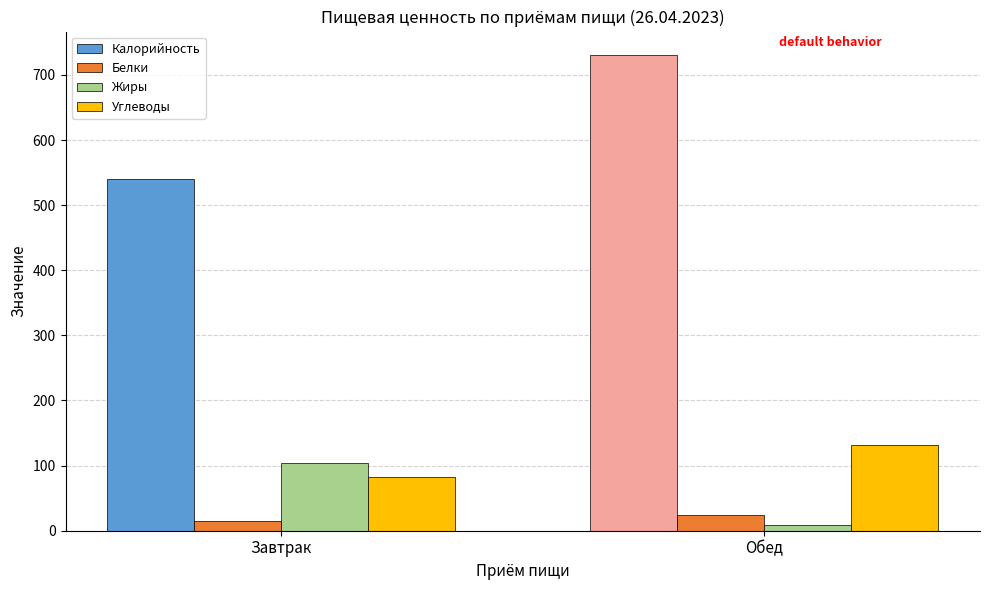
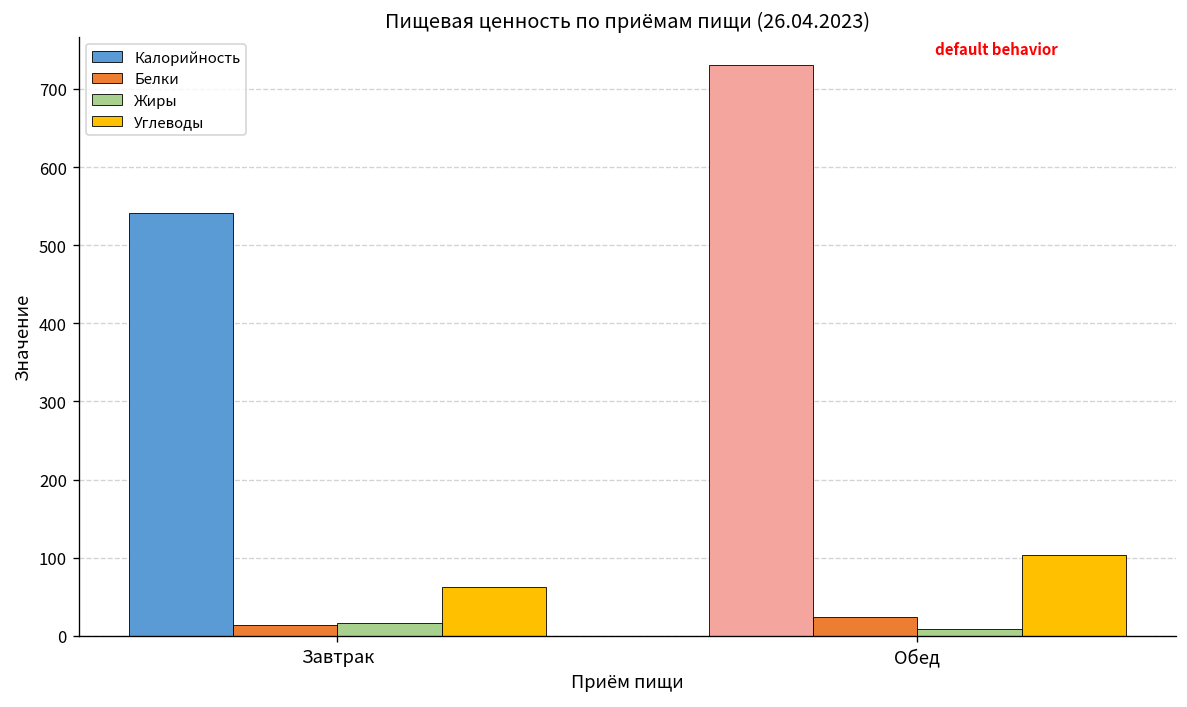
Жиры, Завтрак: 100 -> 20
Углеводы, Завтрак: 80 -> 60
Углеводы, Обед: 130 -> 100
